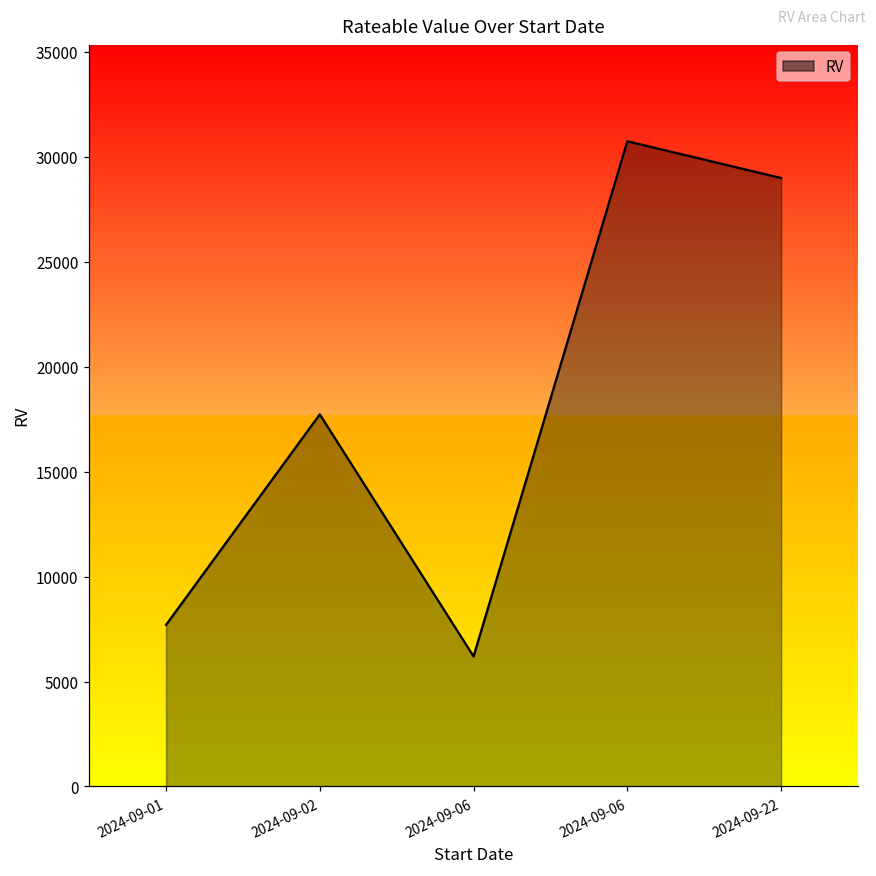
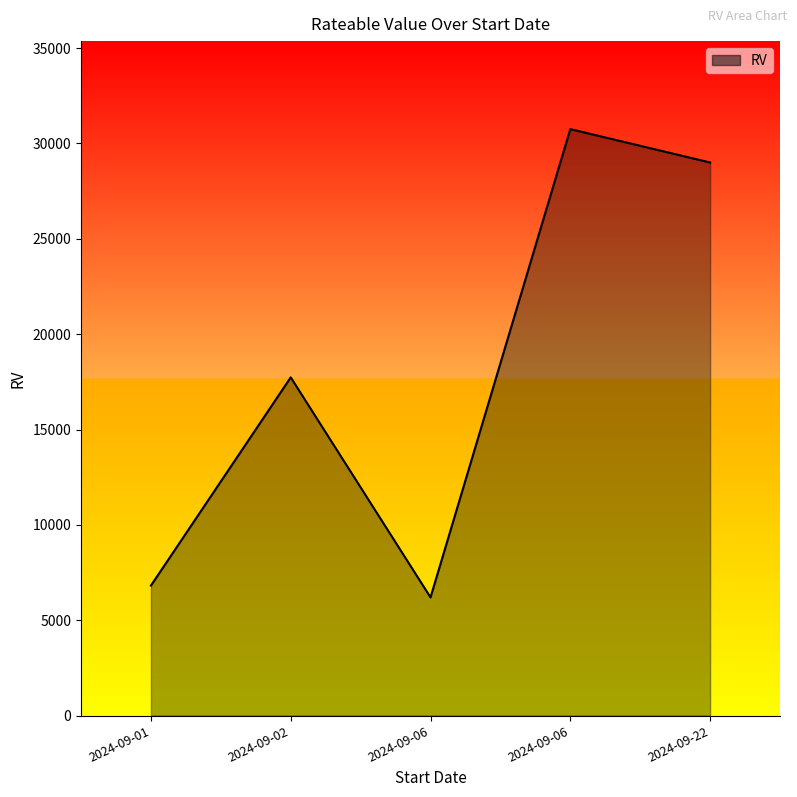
2024-09-01: 7700 -> 6800
